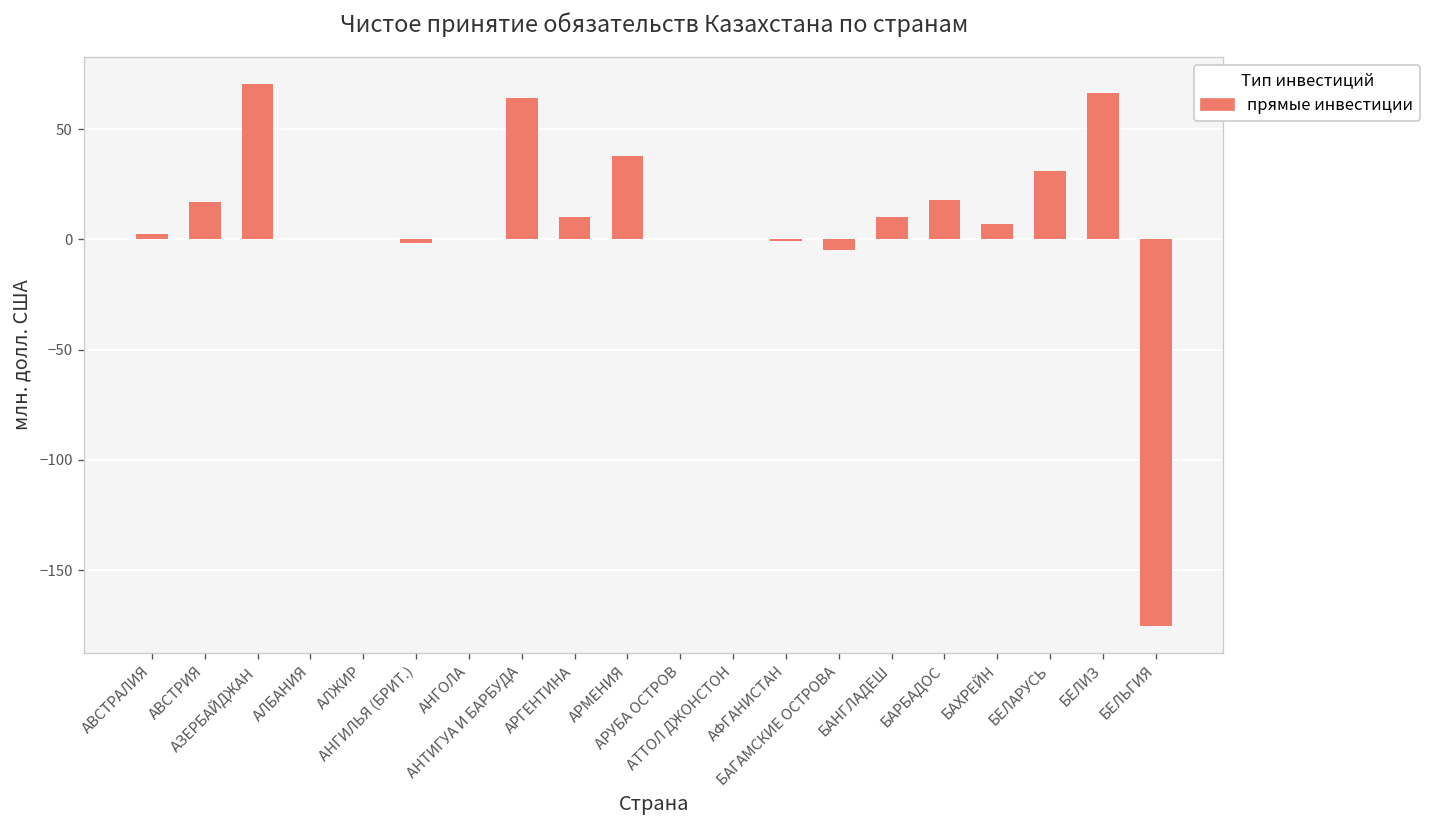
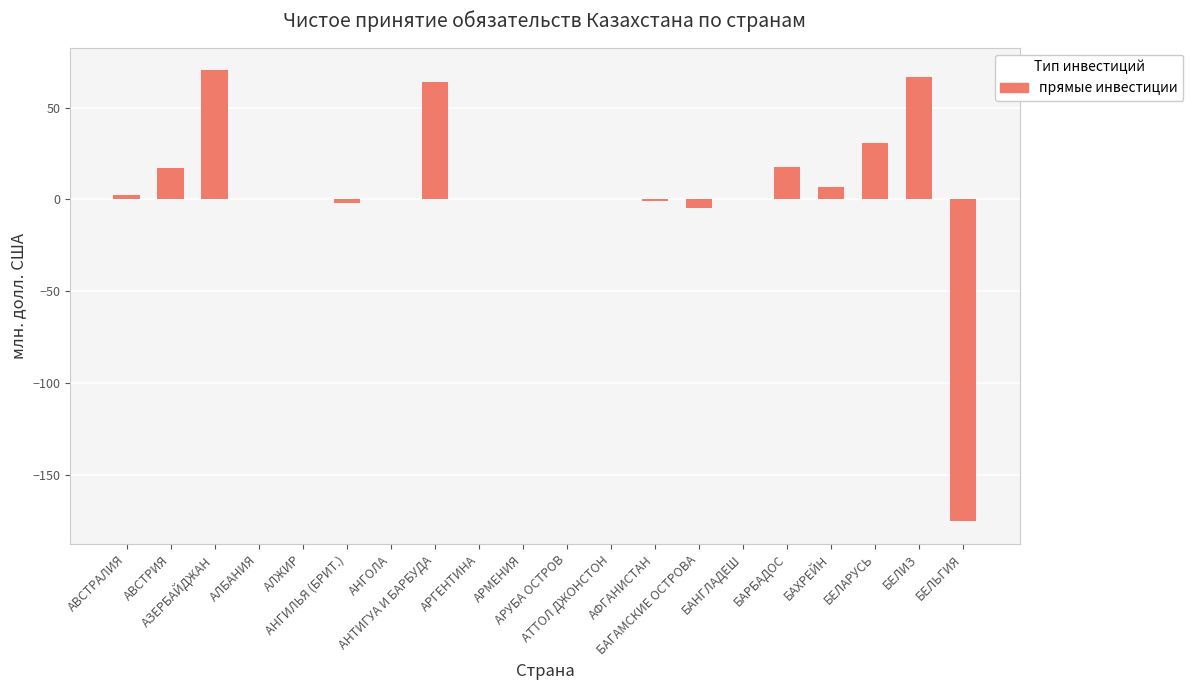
АРГЕНТИНА: 10 -> 0
АРМЕНИЯ: 38 -> 0
БАНГЛАДЕШ: 10 -> 0
